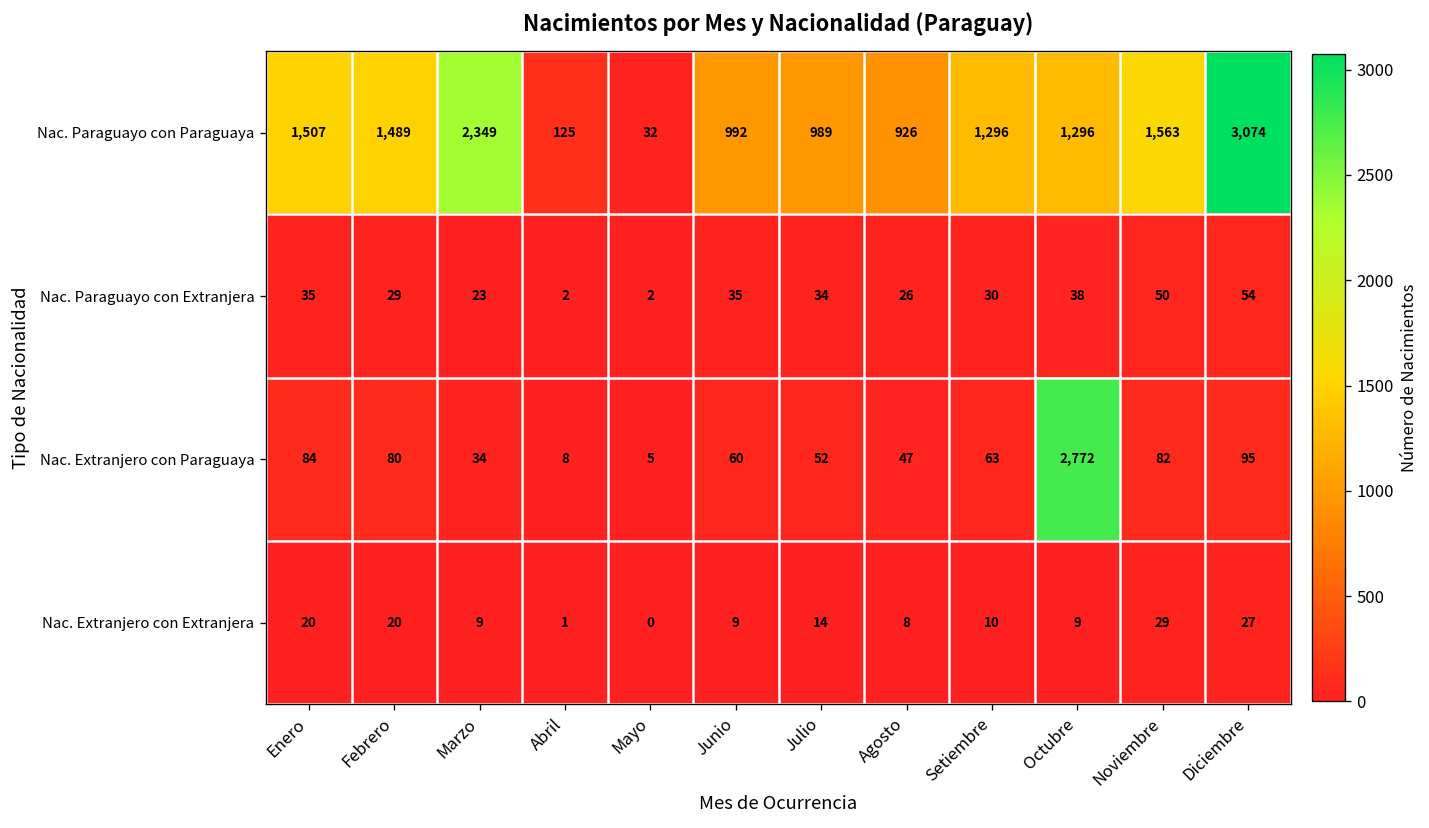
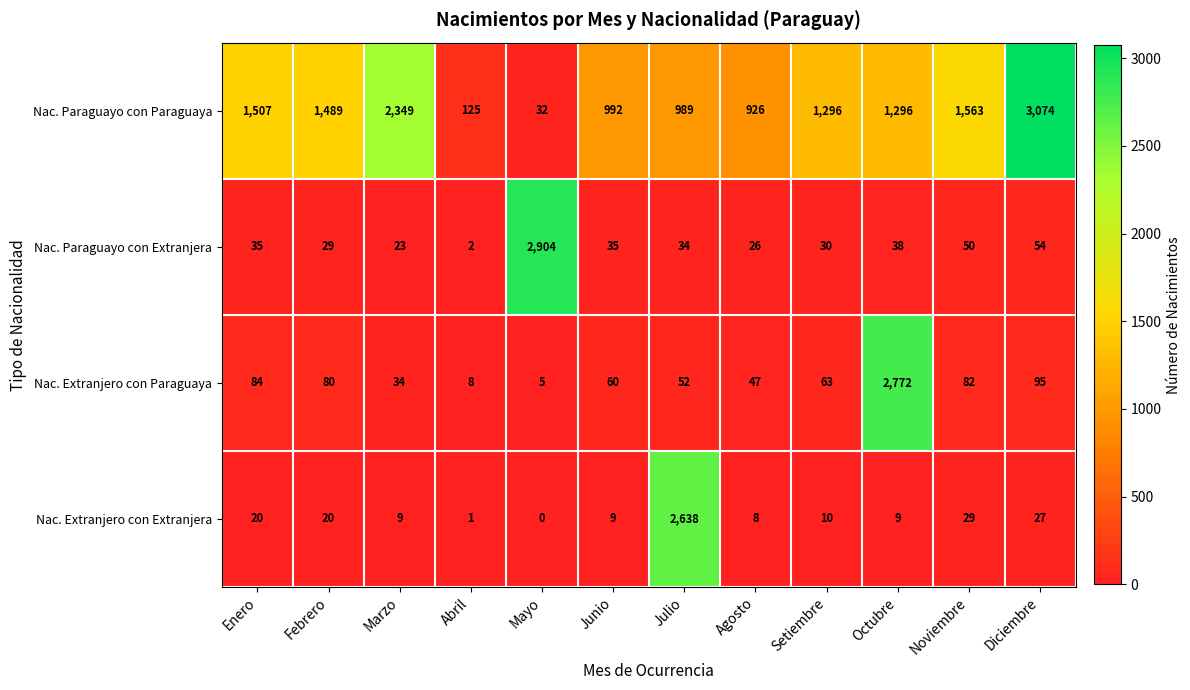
Nac. Paraguayo con Extranjera, Mayo: 2 -> 2,904
Nac. Extranjero con Extranjera, Julio: 14 -> 2,638
